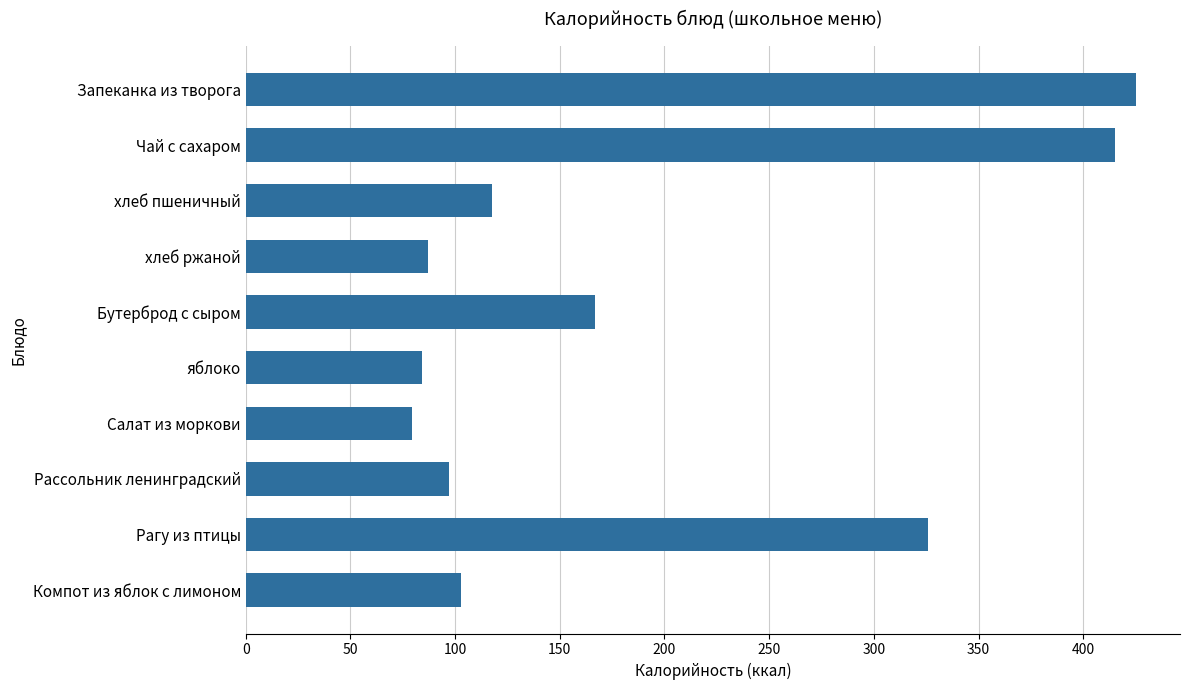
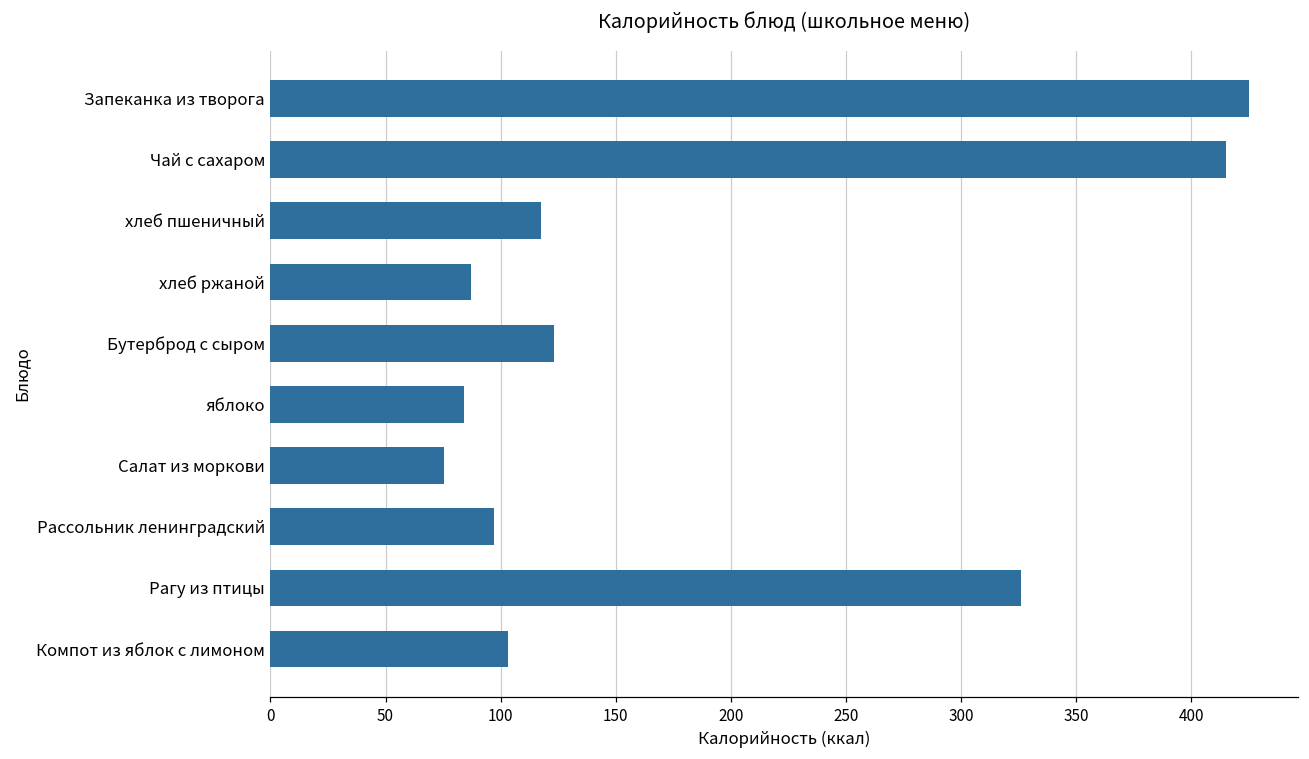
Бутерброд с сыром: 167 -> 123
Салат из моркови: 79 -> 75
